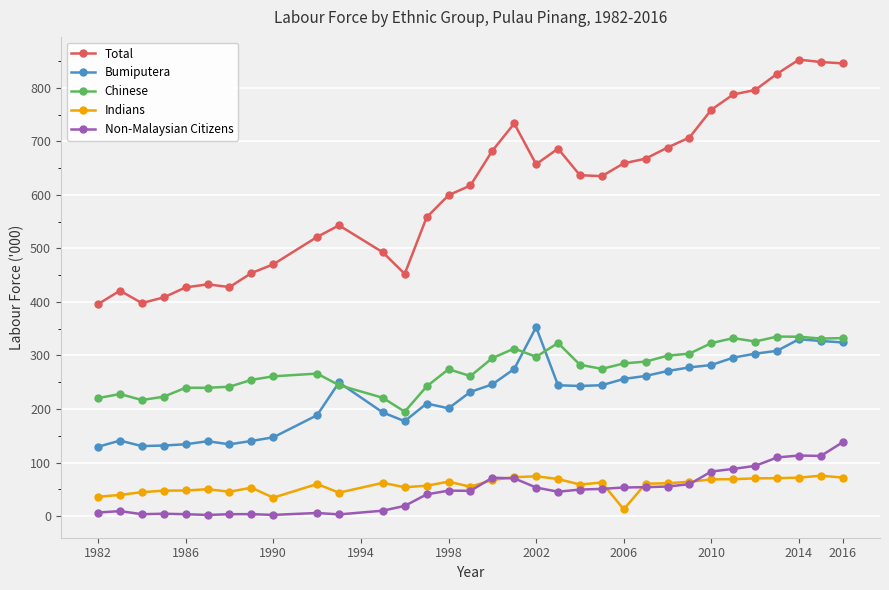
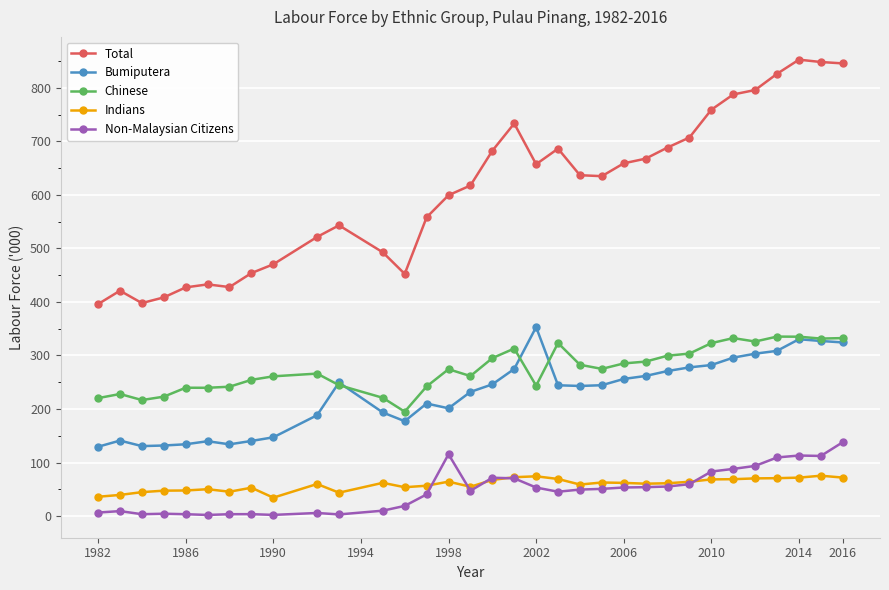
Non-Malaysian Citizens, 1998: 50 -> 120
Chinese, 2002: 300 -> 240
Indians, 2006: 10 -> 60
